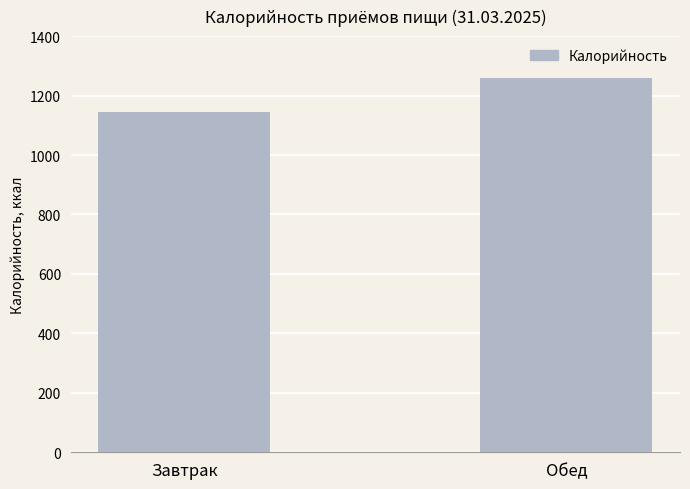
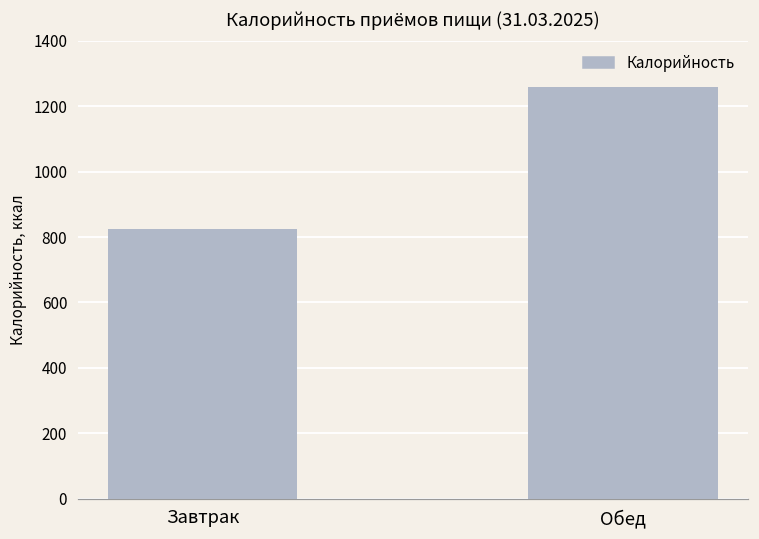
Завтрак: 1140 -> 820
